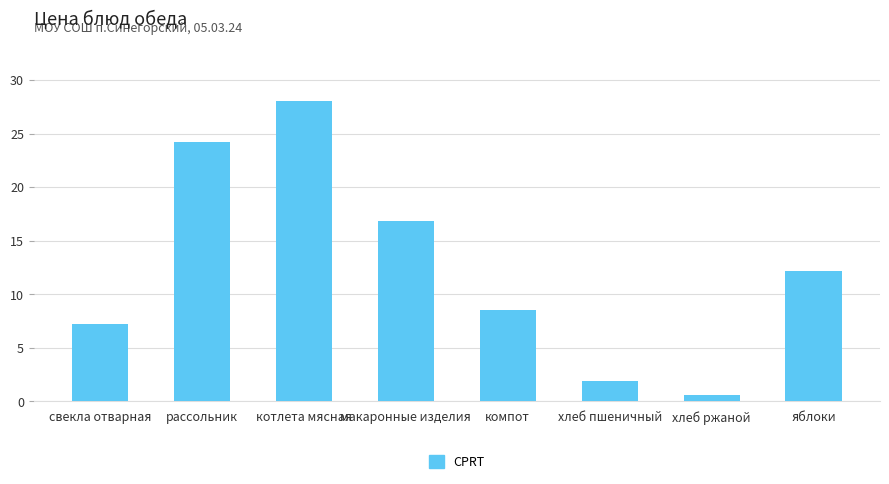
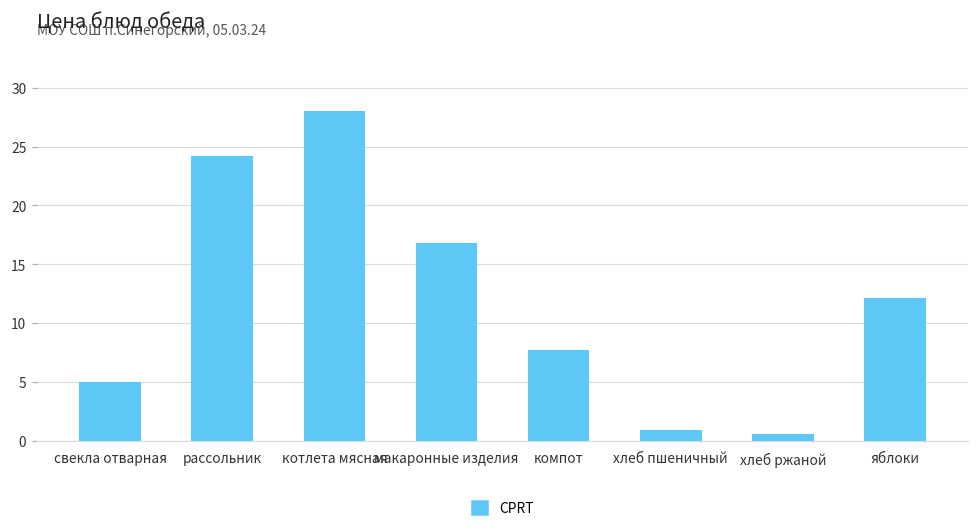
свекла отварная: 7.2 -> 5.0
компот: 8.6 -> 7.7
хлеб пшеничный: 1.9 -> 0.9
